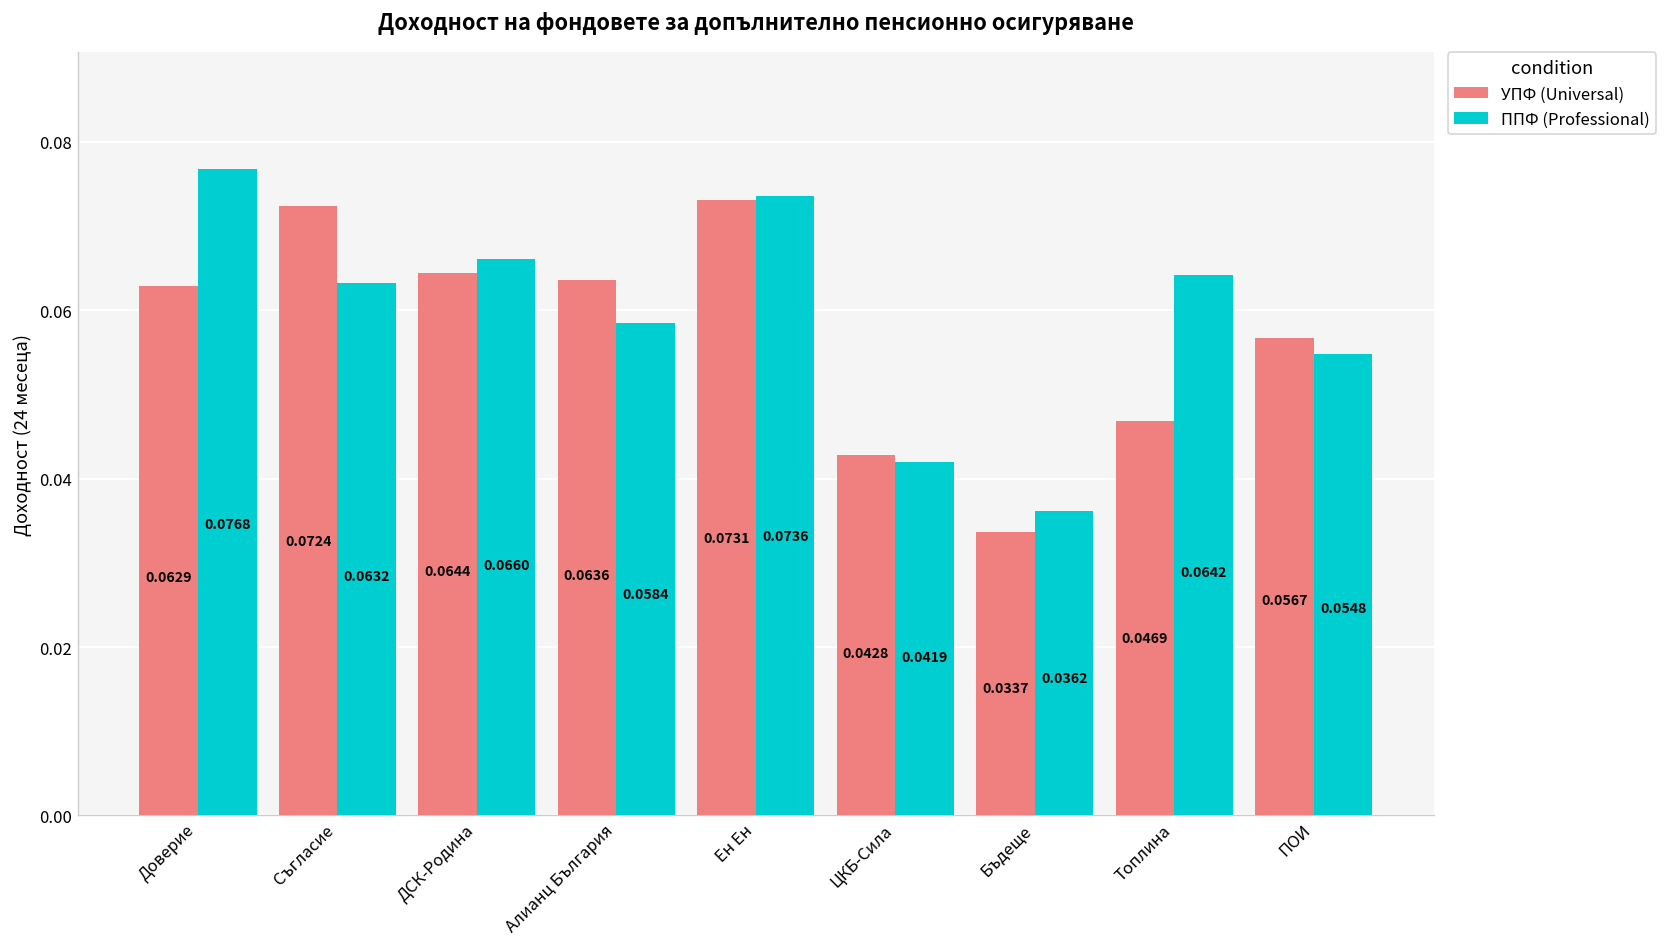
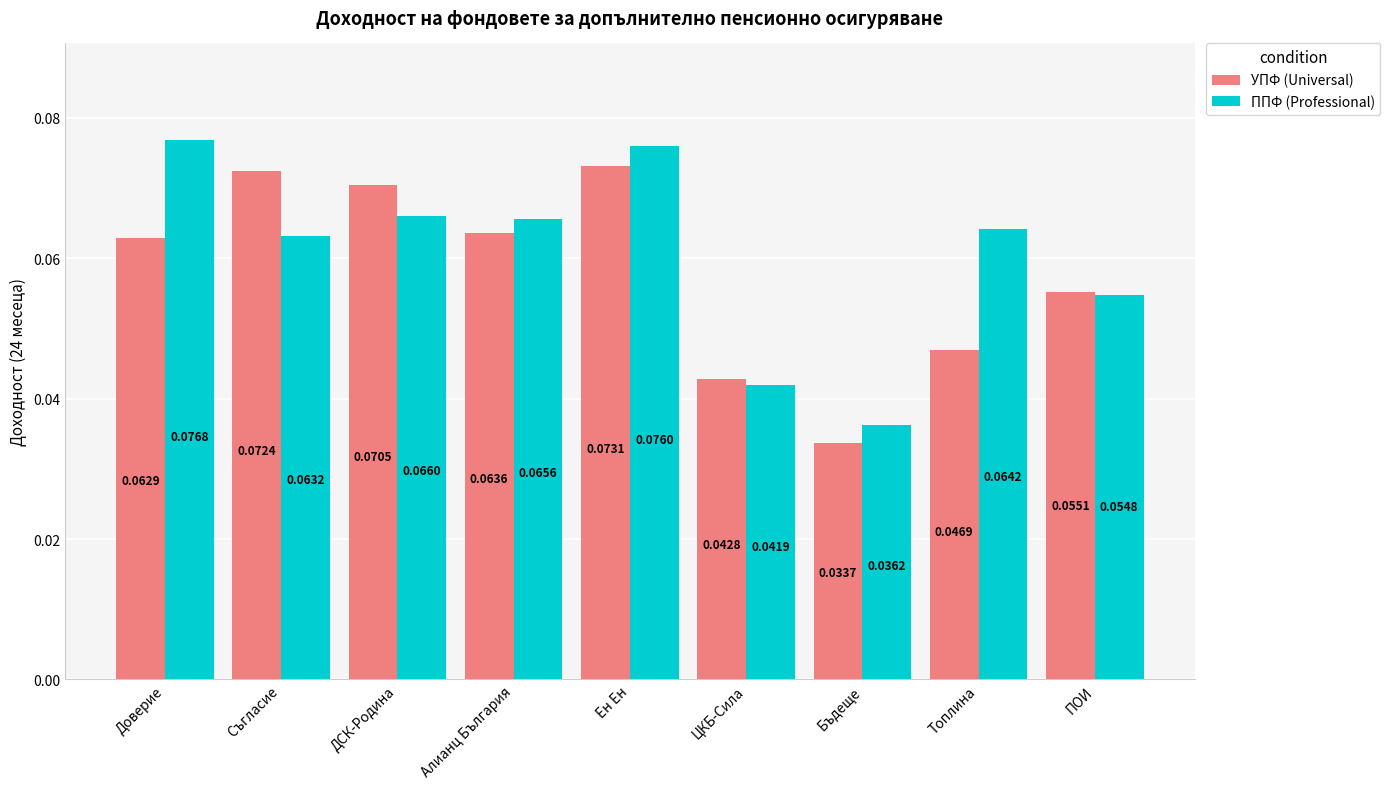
УПФ (Universal), ДСК-Родина: 0.0644 -> 0.0705
ППФ (Professional), Алианц България: 0.0584 -> 0.0656
ППФ (Professional), Ен Ен: 0.0736 -> 0.0760
УПФ (Universal), ПОИ: 0.0567 -> 0.0551
